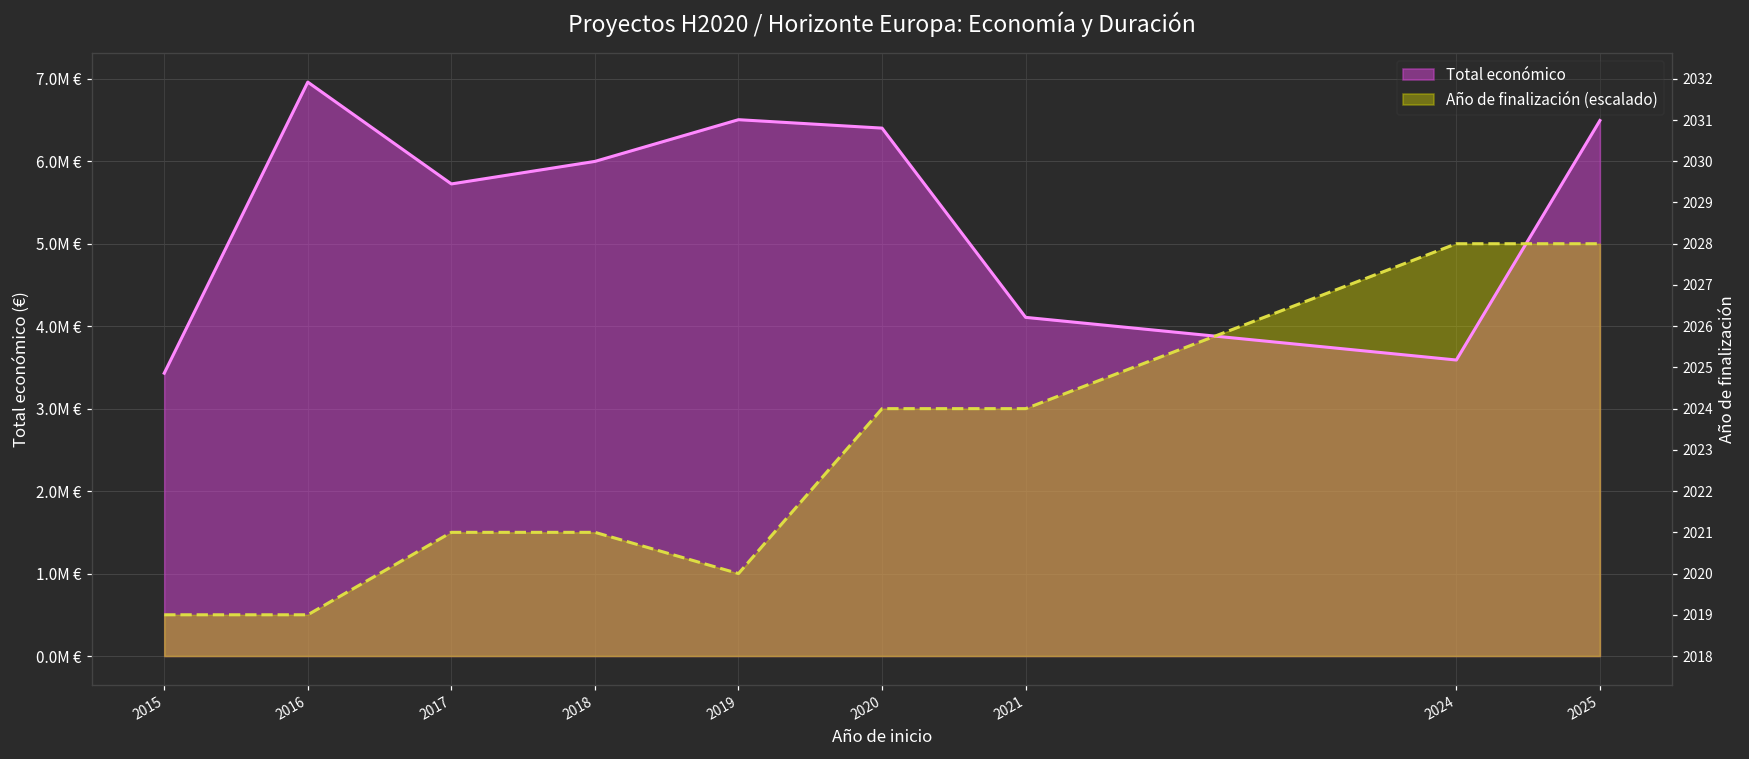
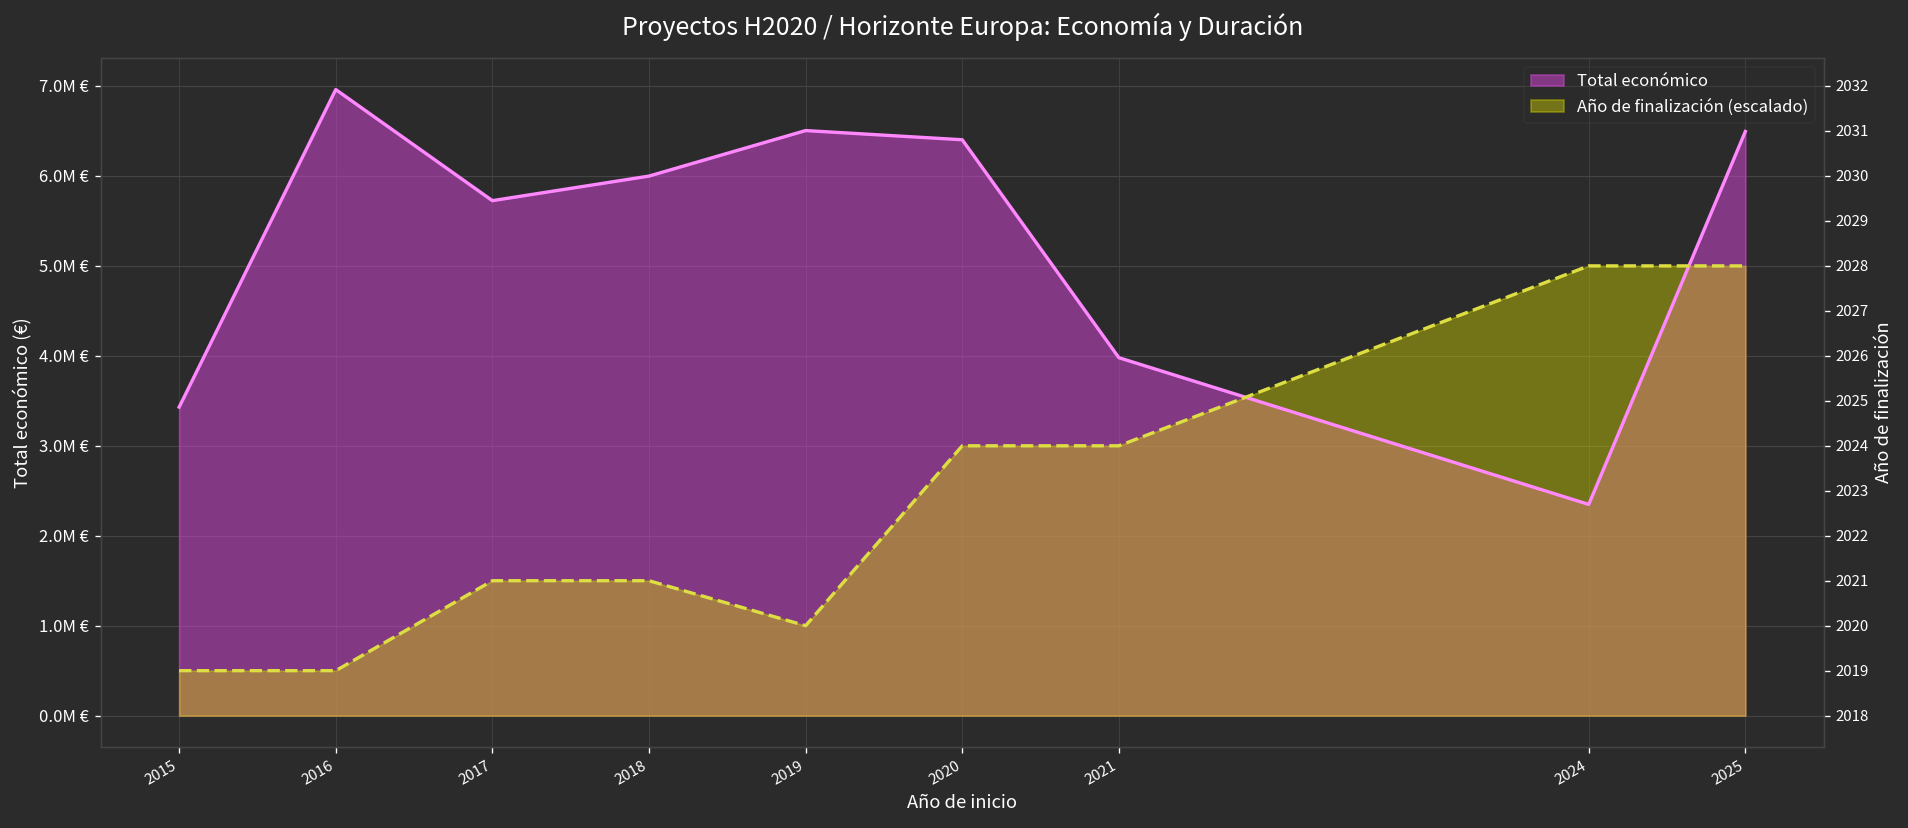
Total económico, 2021: 4.1M € -> 4.0M €
Total económico, 2024: 3.6M € -> 2.3M €
